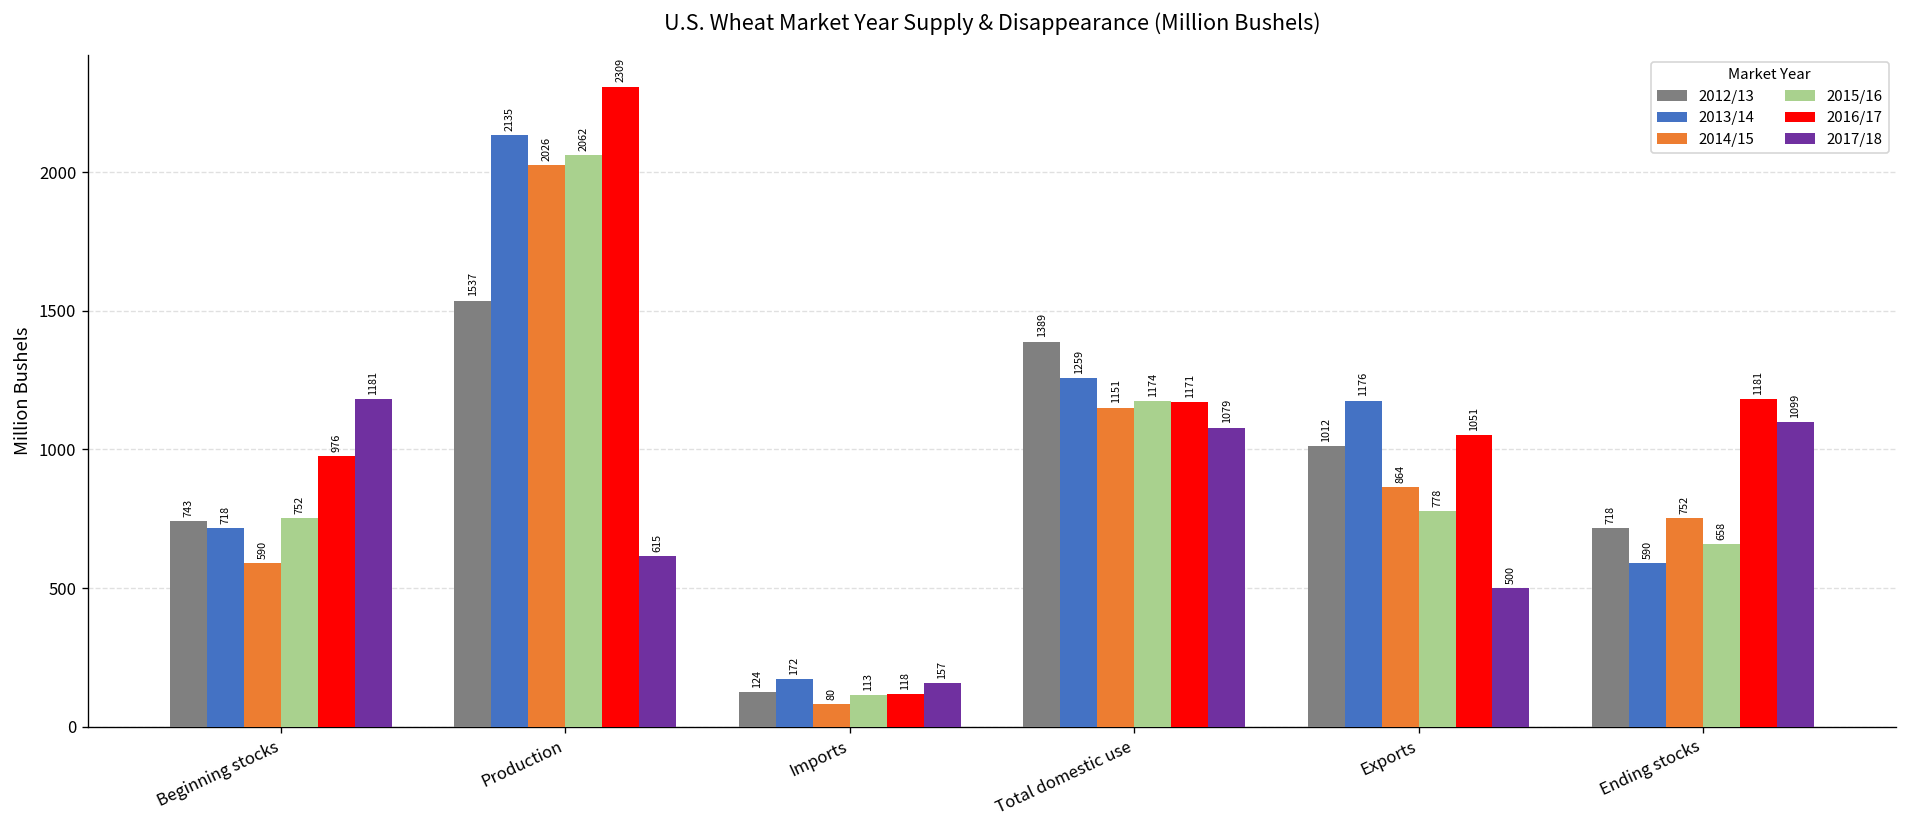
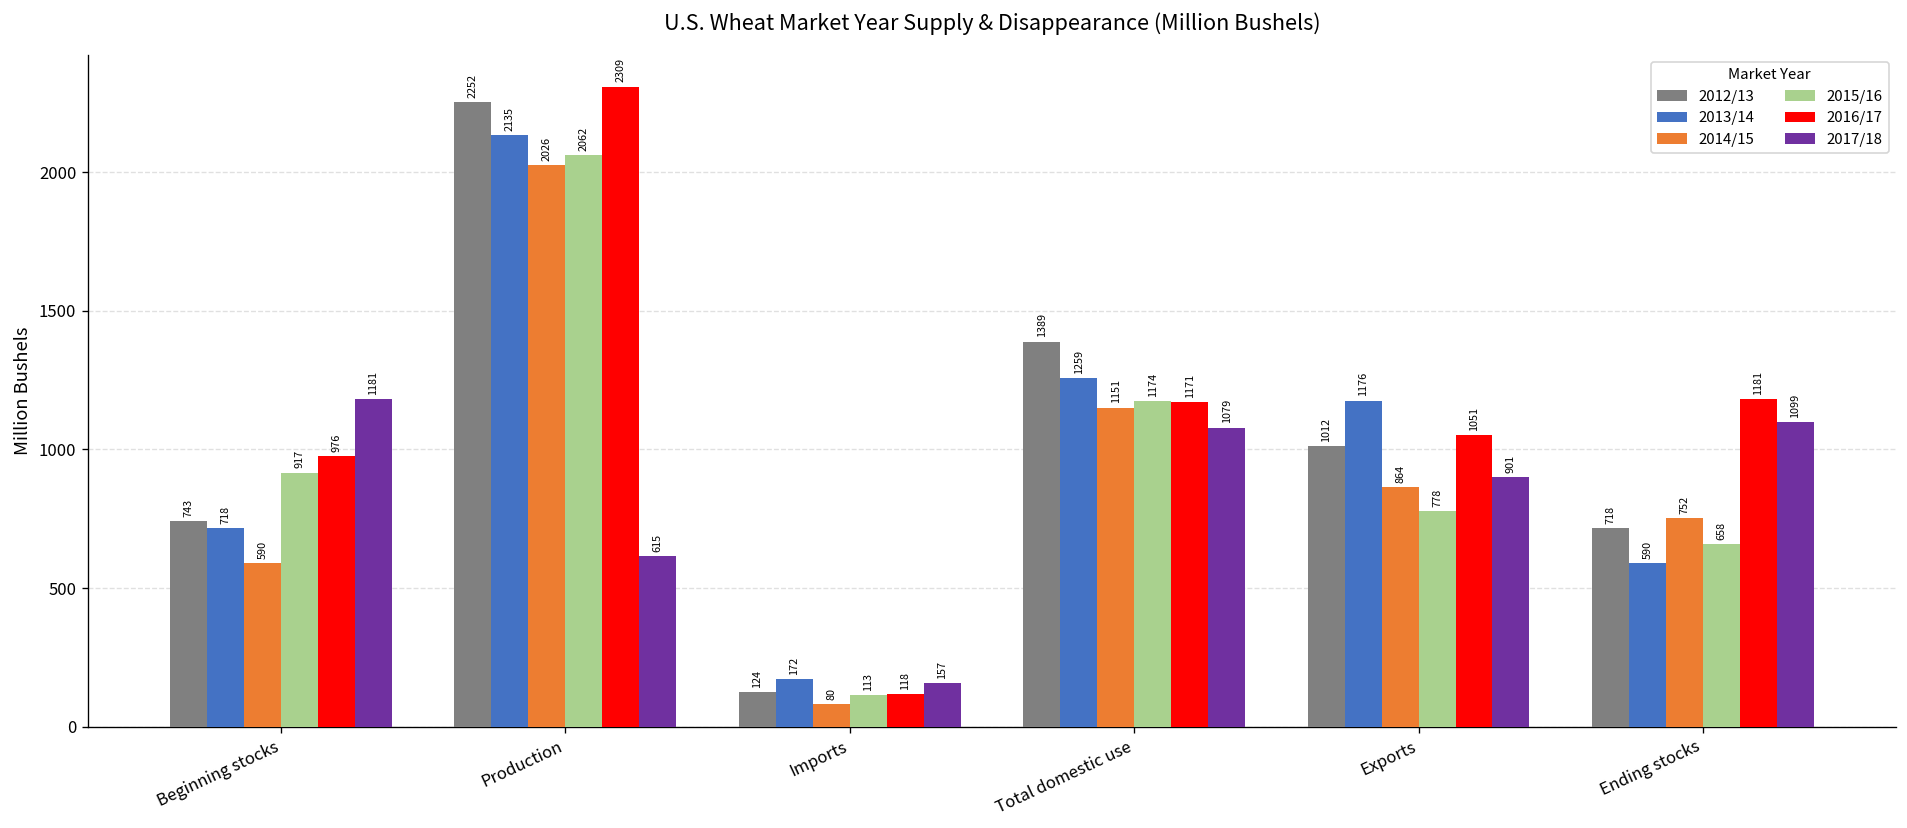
2015/16, Beginning stocks: 752 -> 917
2012/13, Production: 1537 -> 2252
2017/18, Exports: 500 -> 901
